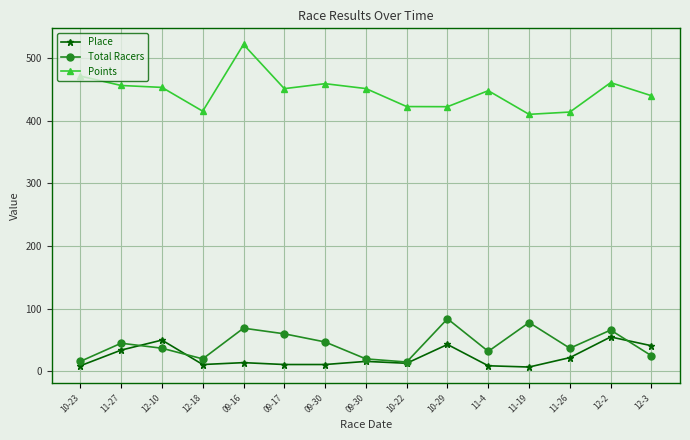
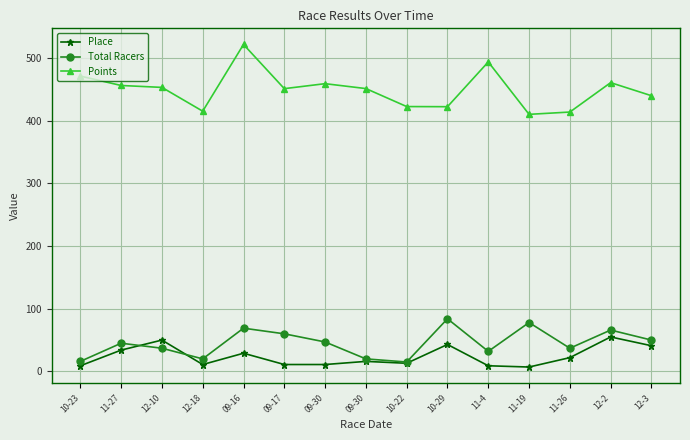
Place, 09-16: 10 -> 30
Points, 11-4: 450 -> 490
Total Racers, 12-3: 30 -> 50
